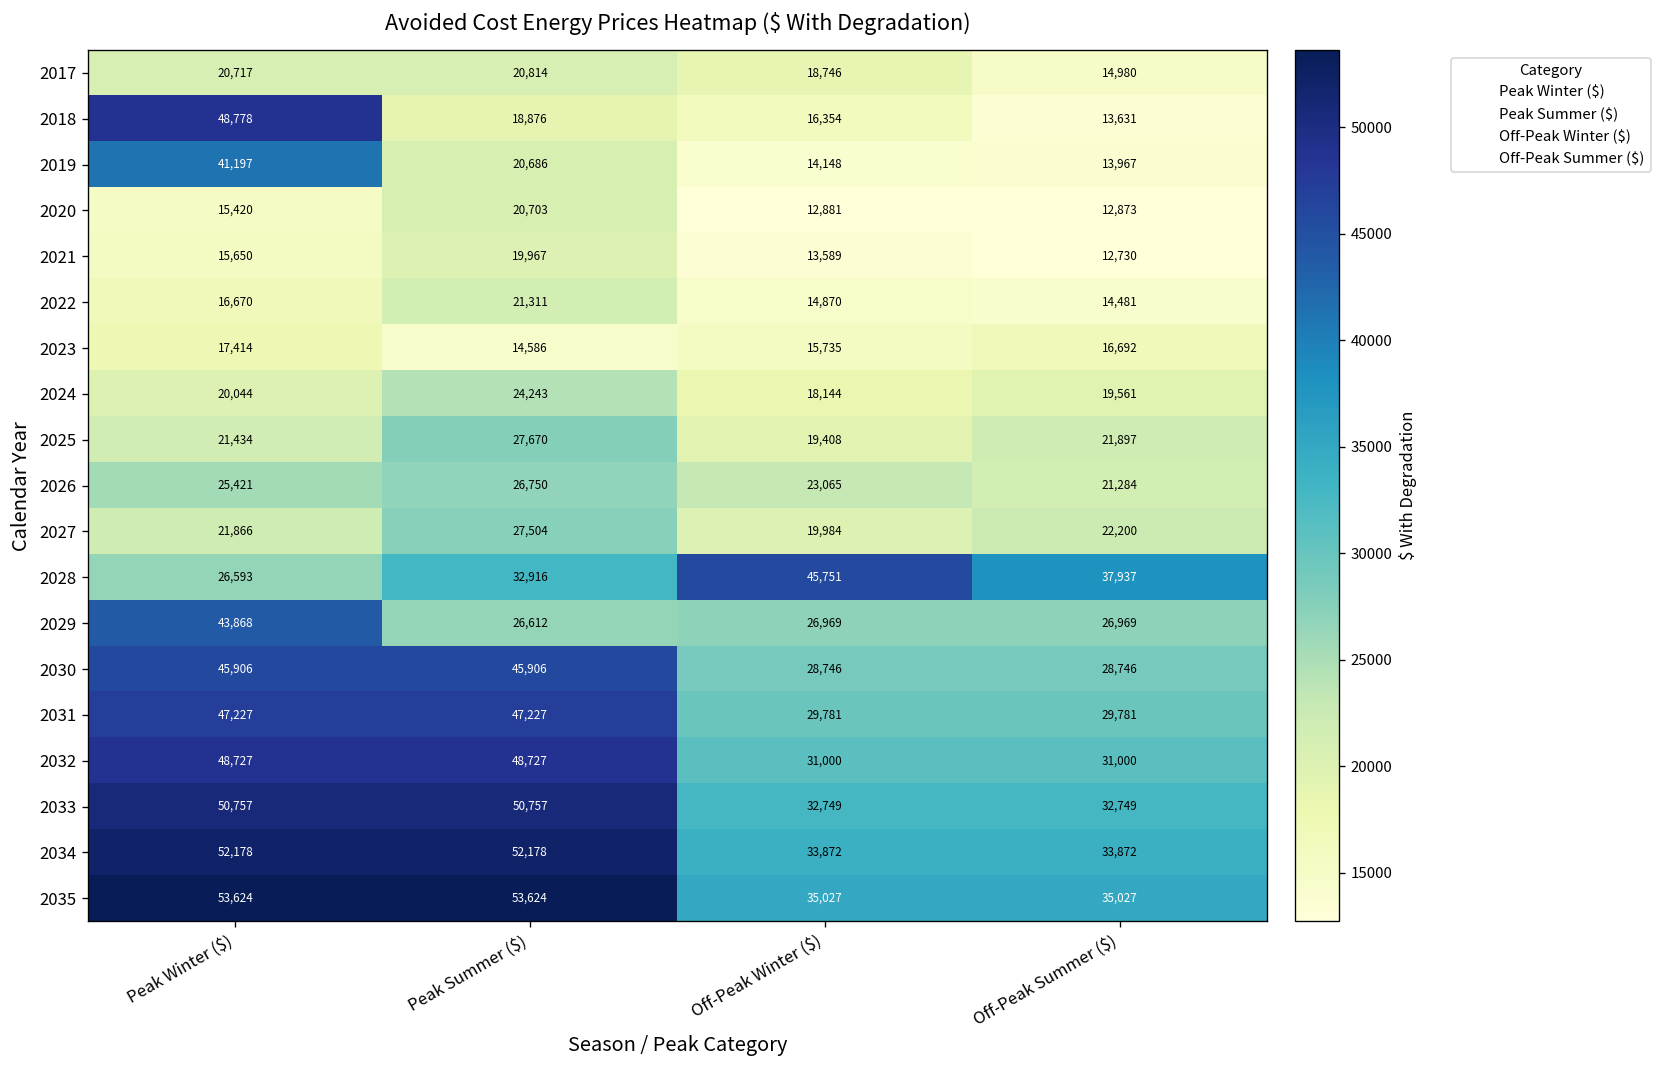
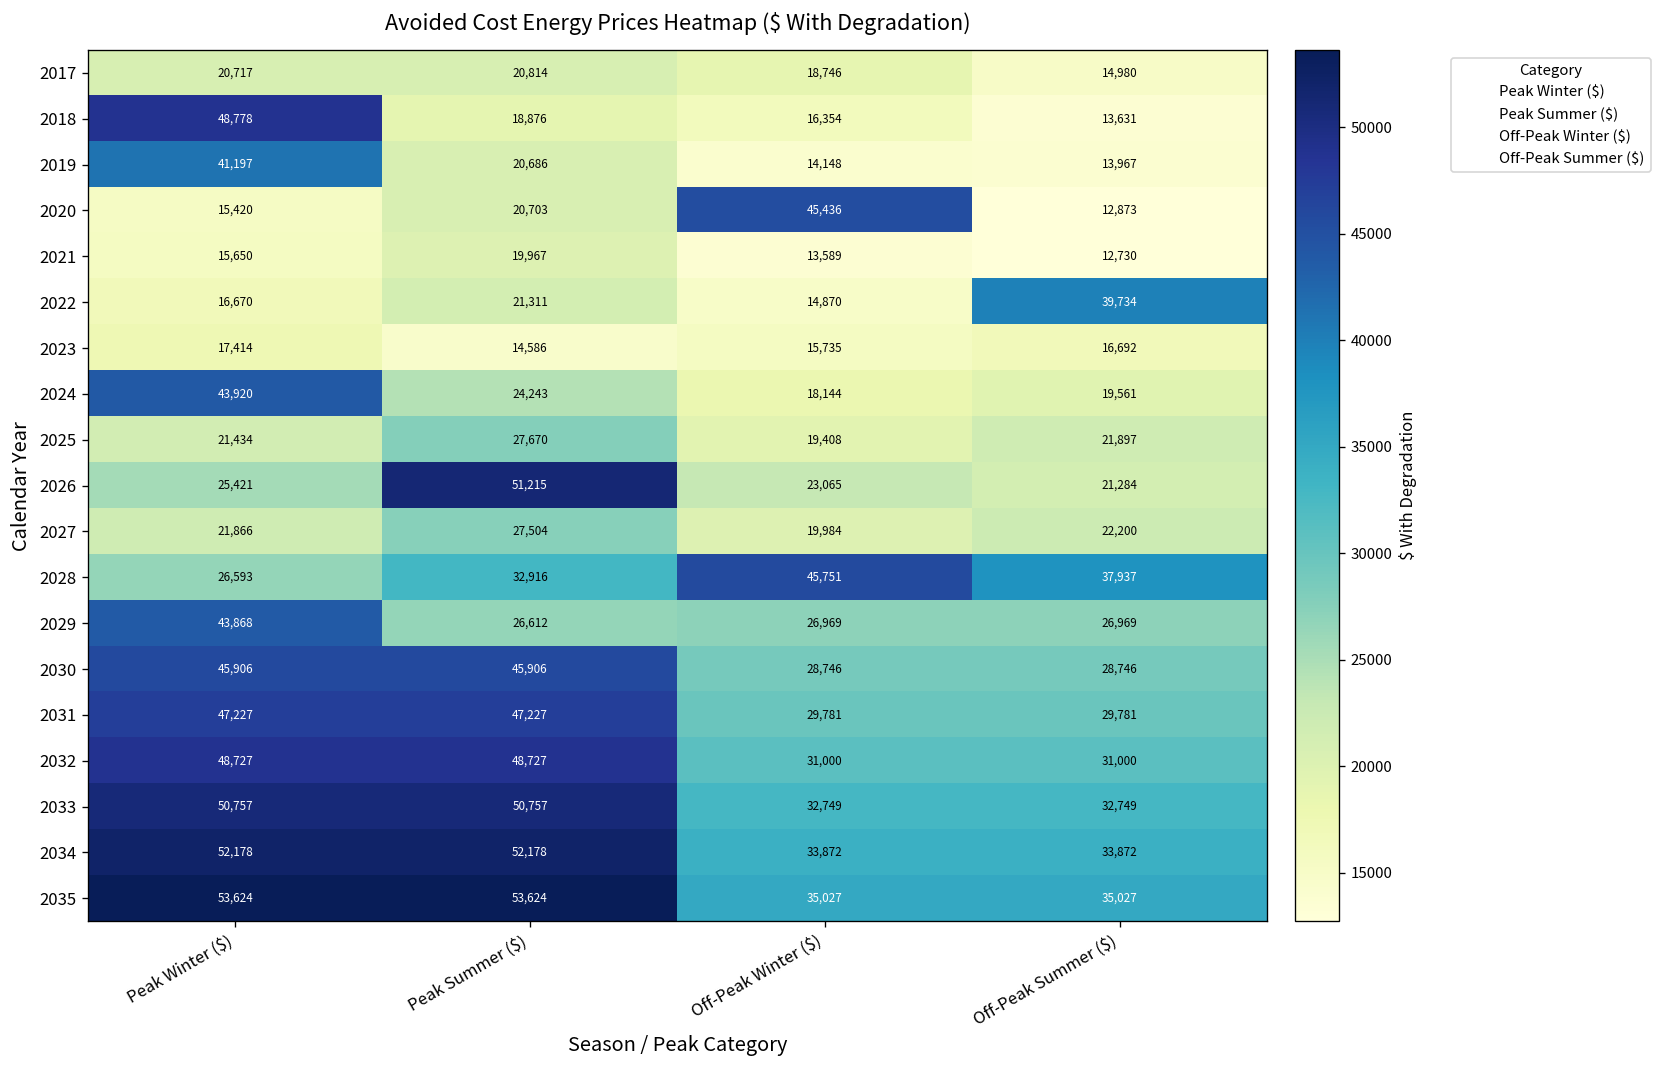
2020, Off-Peak Winter ($): 12,881 -> 45,436
2022, Off-Peak Summer ($): 14,481 -> 39,734
2024, Peak Winter ($): 20,044 -> 43,920
2026, Peak Summer ($): 26,750 -> 51,215
